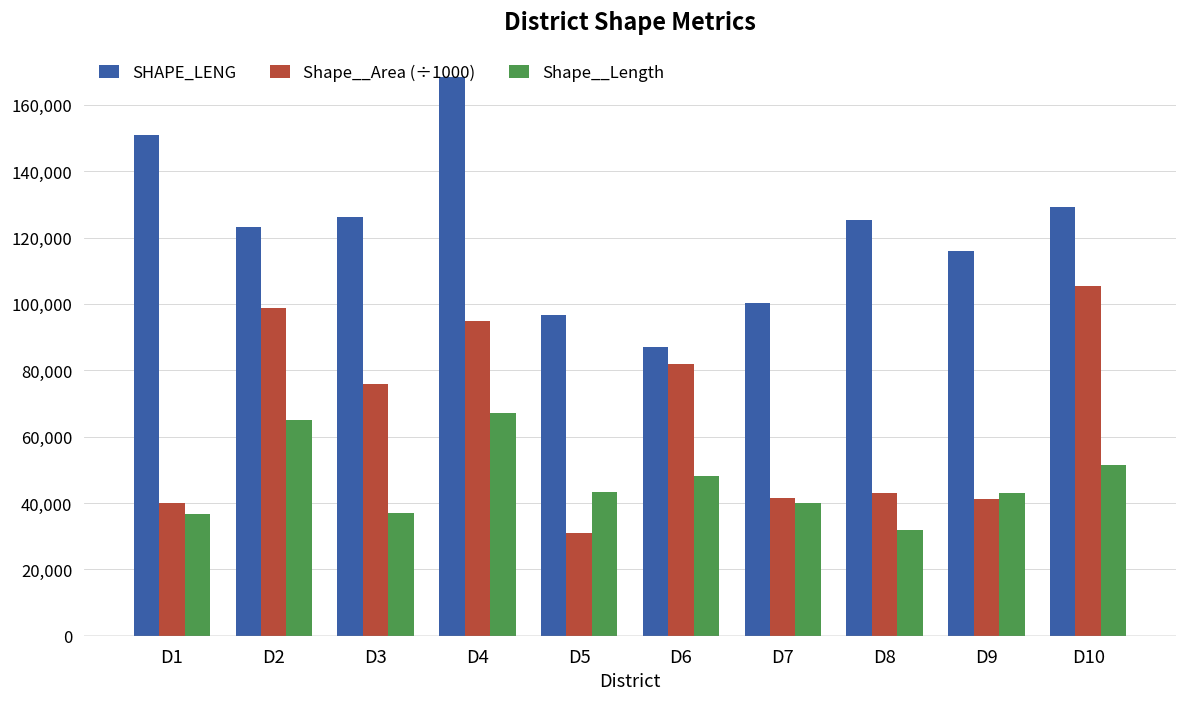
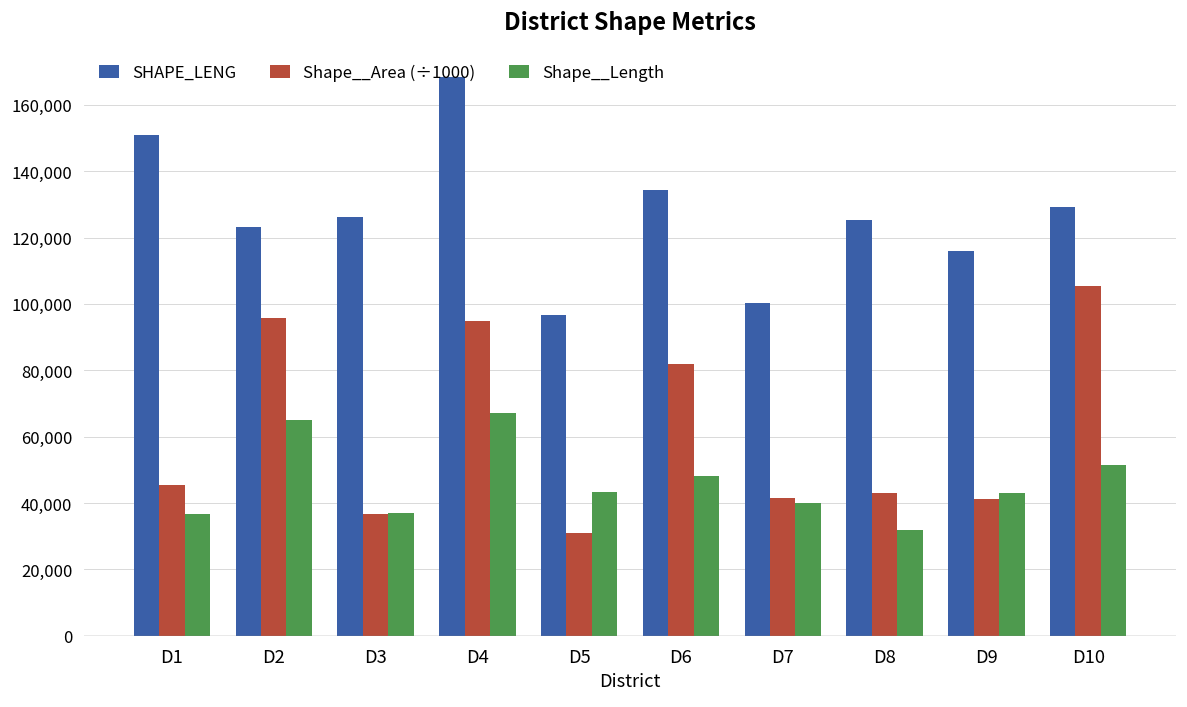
Shape__Area (÷1000), D1: 40,000 -> 46,000
Shape__Area (÷1000), D2: 99,000 -> 96,000
Shape__Area (÷1000), D3: 76,000 -> 37,000
SHAPE_LENG, D6: 87,000 -> 134,000
